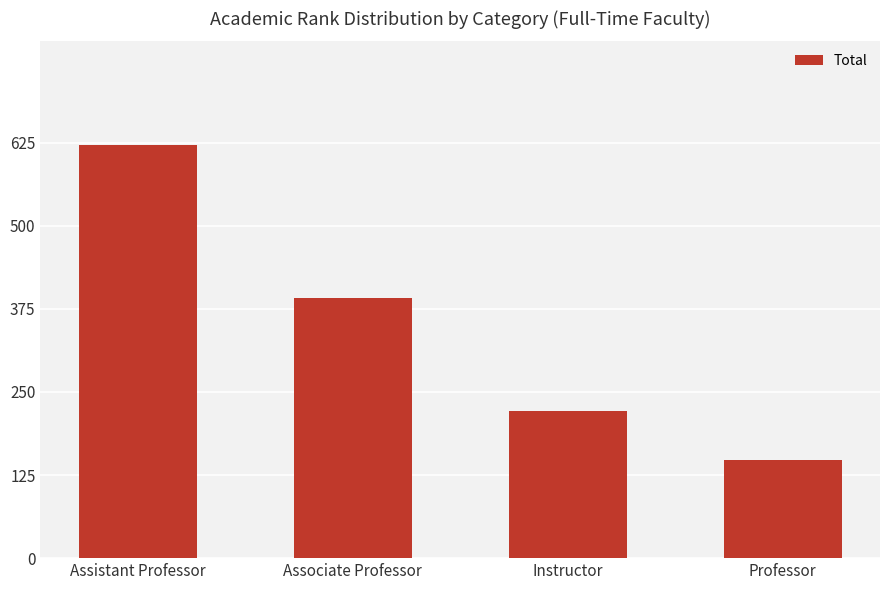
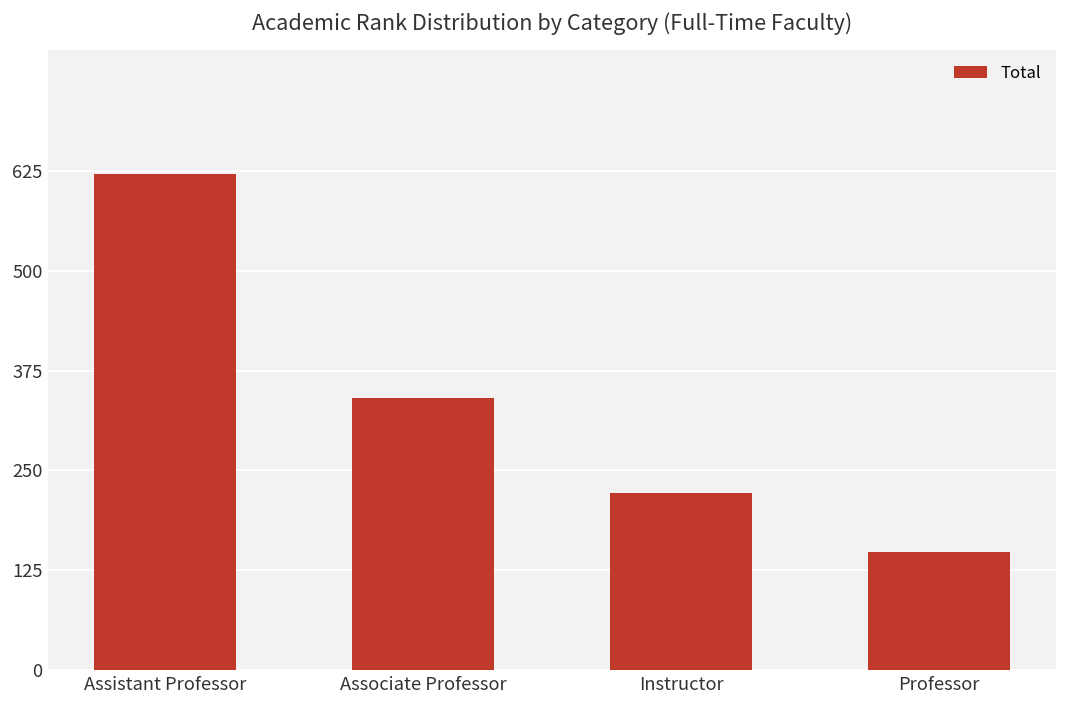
Associate Professor: 390 -> 340
